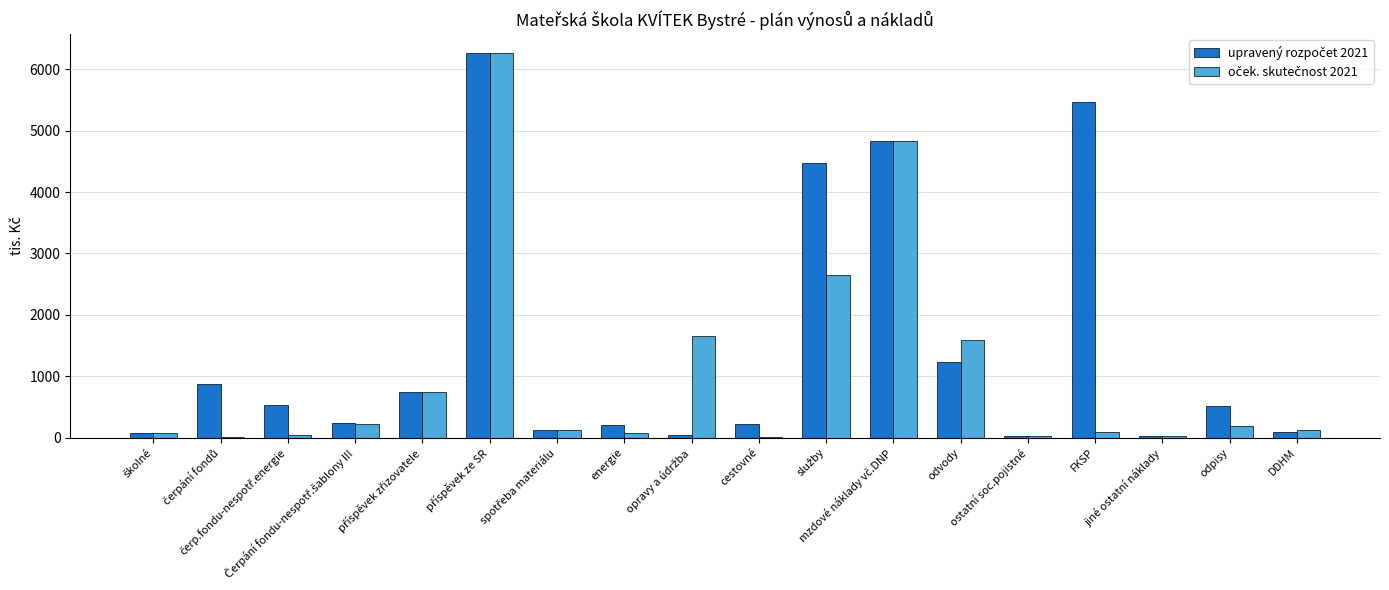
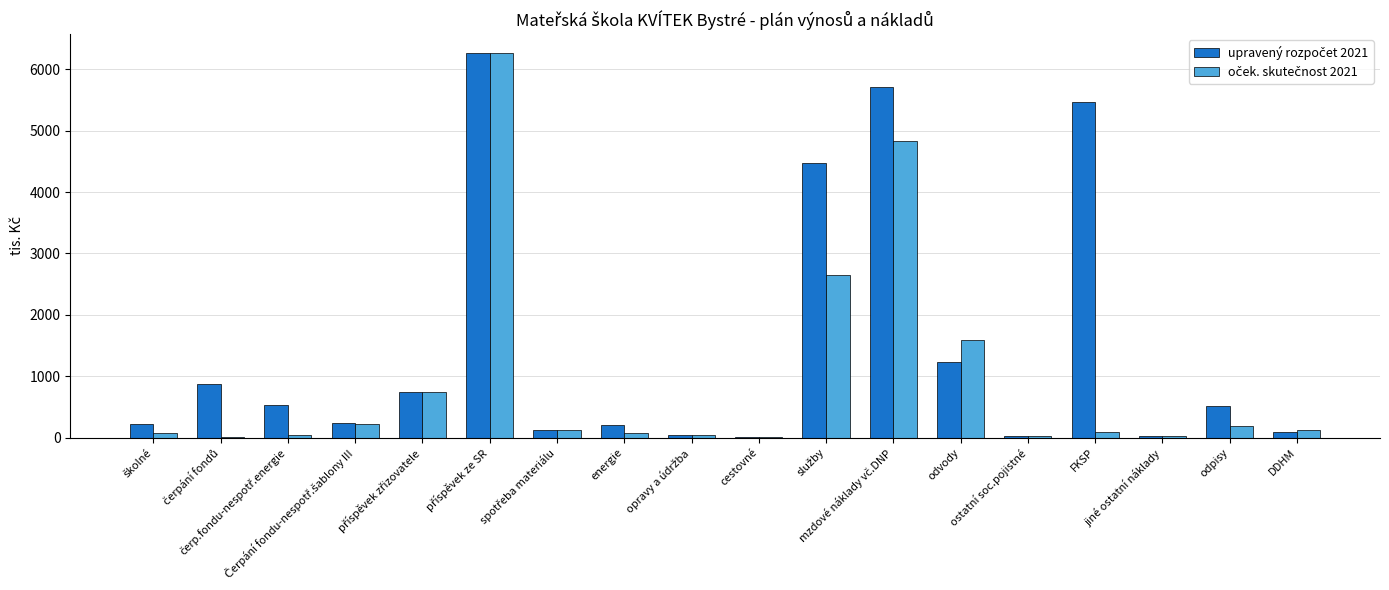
upravený rozpočet 2021, školné: 100 -> 200
oček. skutečnost 2021, opravy a údržba: 1700 -> 0
upravený rozpočet 2021, cestovné: 200 -> 0
upravený rozpočet 2021, mzdové náklady vč.DNP: 4800 -> 5700
